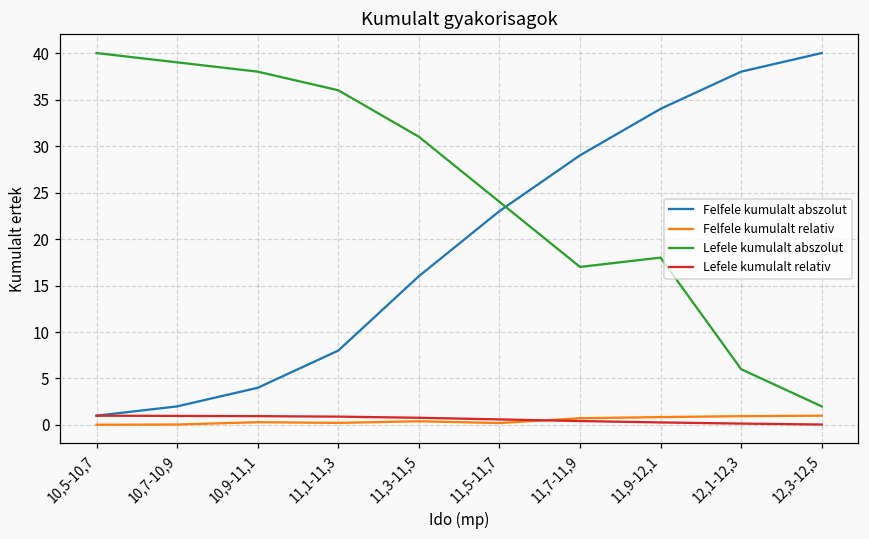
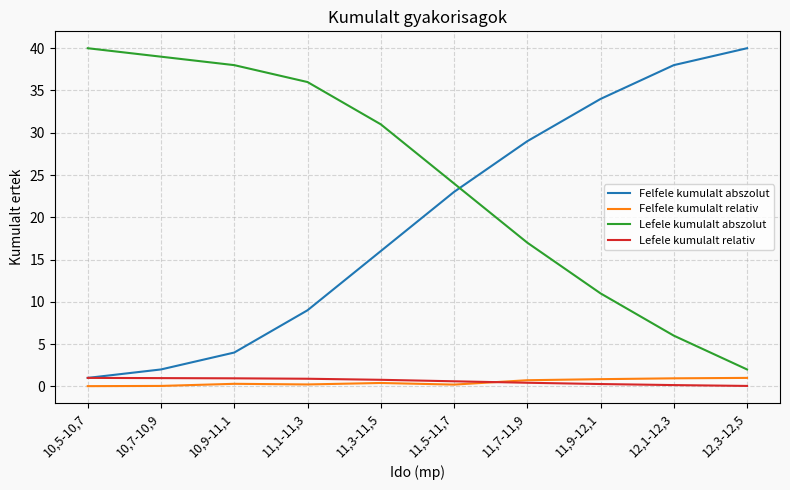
Felfele kumulalt abszolut, 11,1-11,3: 8 -> 9
Lefele kumulalt abszolut, 11,9-12,1: 18 -> 11
